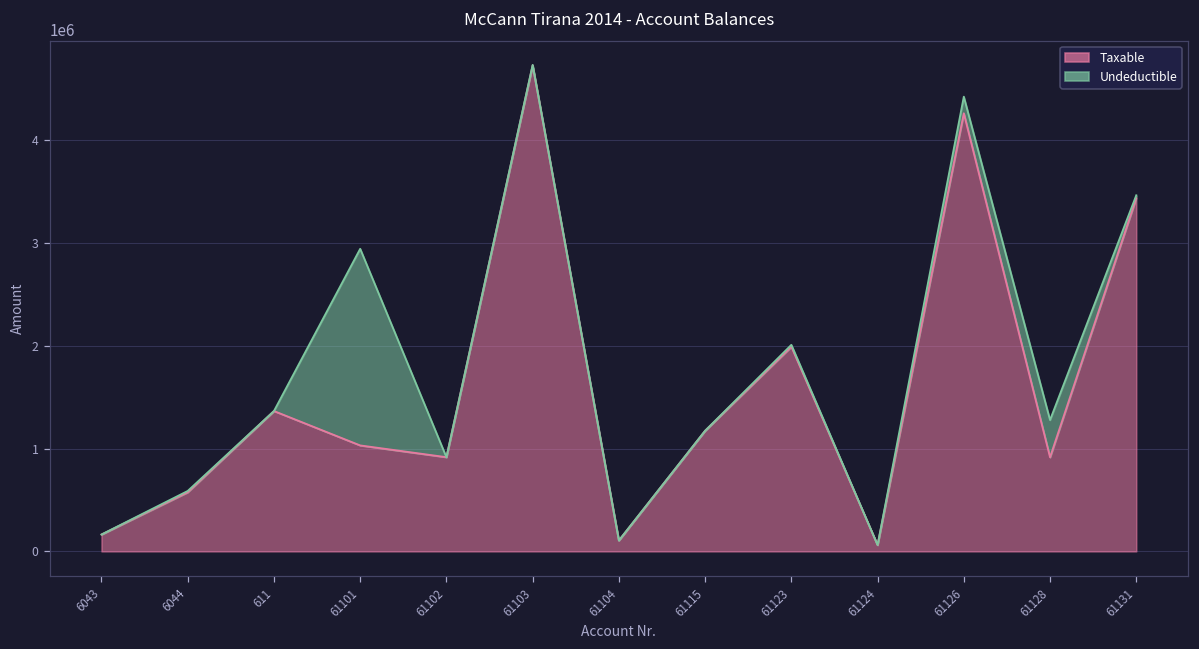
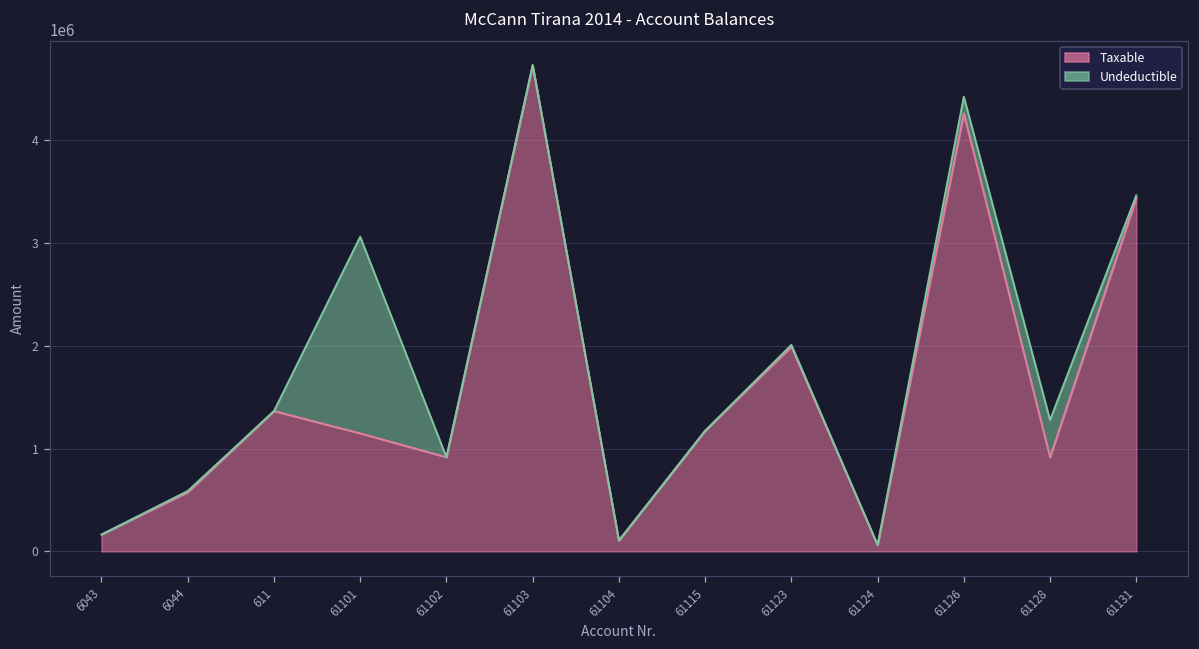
Taxable, 61101: 1000000 -> 1100000
